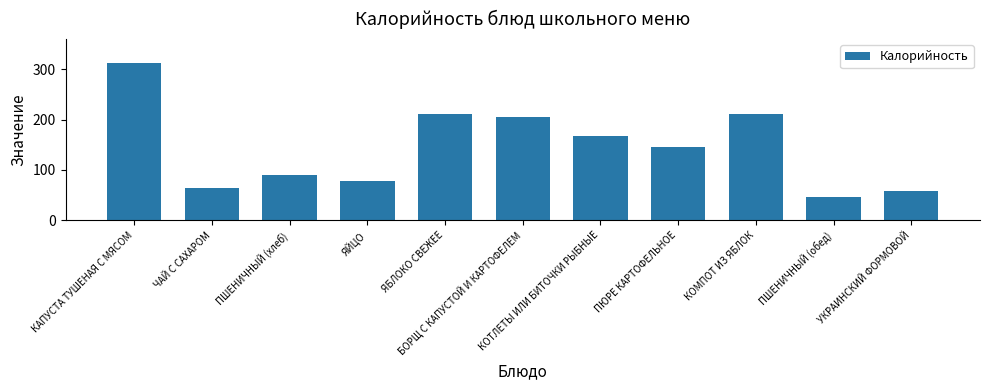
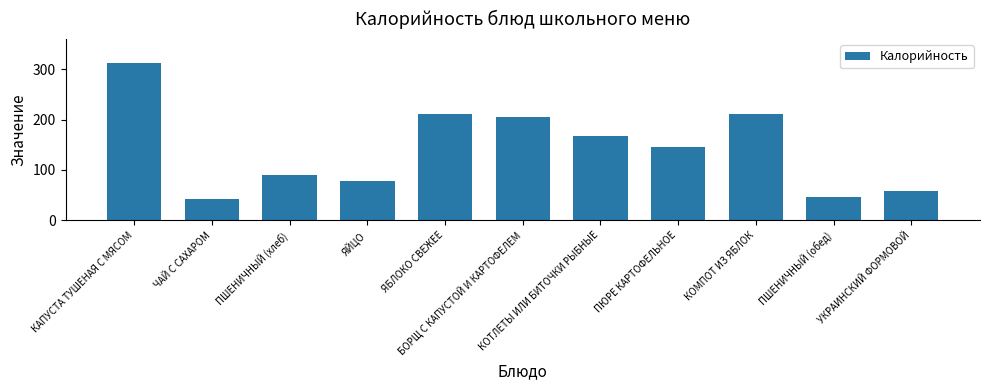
ЧАЙ С САХАРОМ: 70 -> 40
